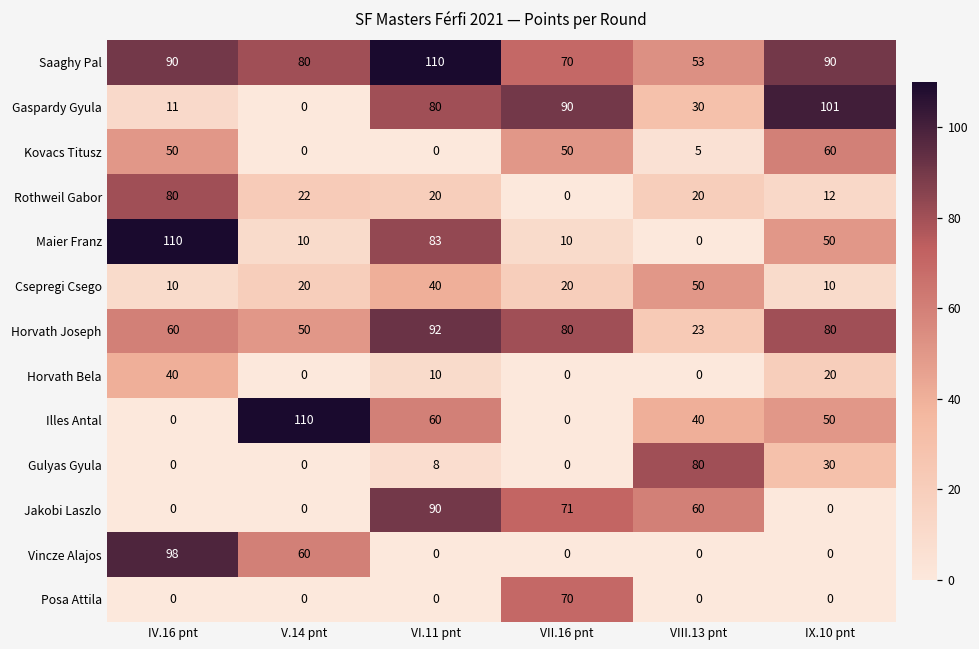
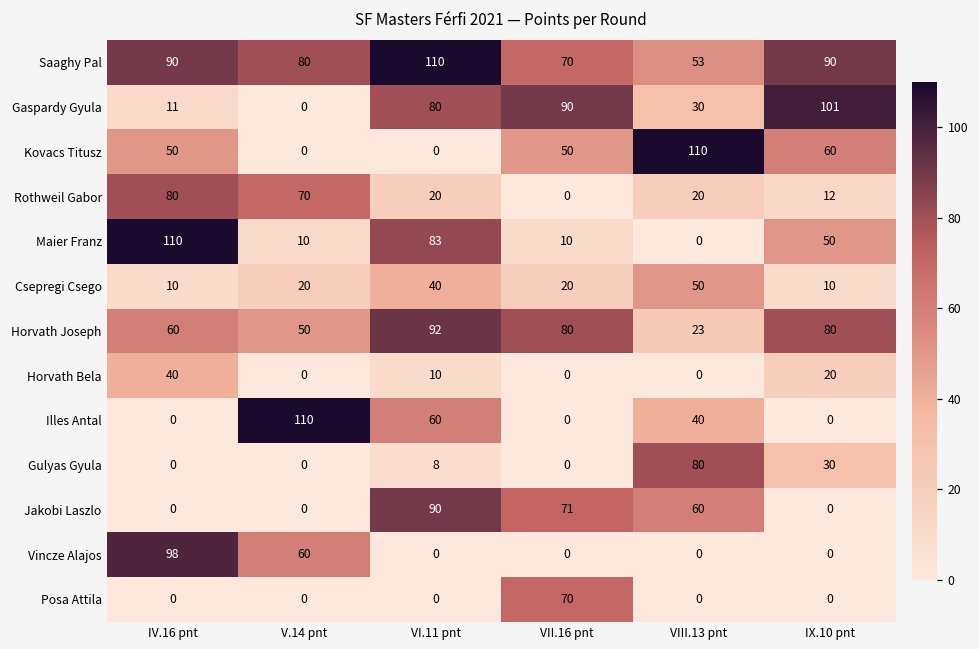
Kovacs Titusz, VIII.13 pnt: 5 -> 110
Rothweil Gabor, V.14 pnt: 22 -> 70
Illes Antal, IX.10 pnt: 50 -> 0
